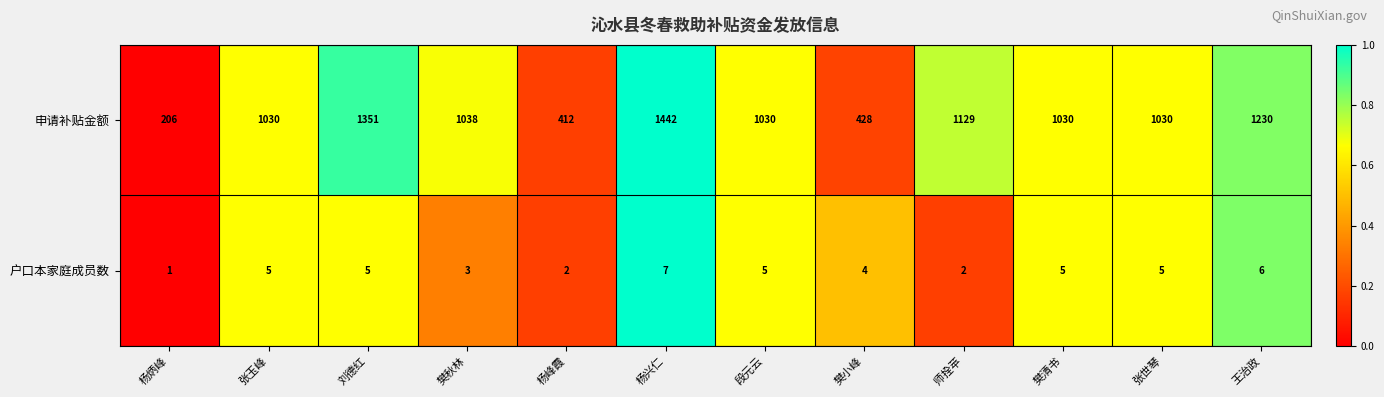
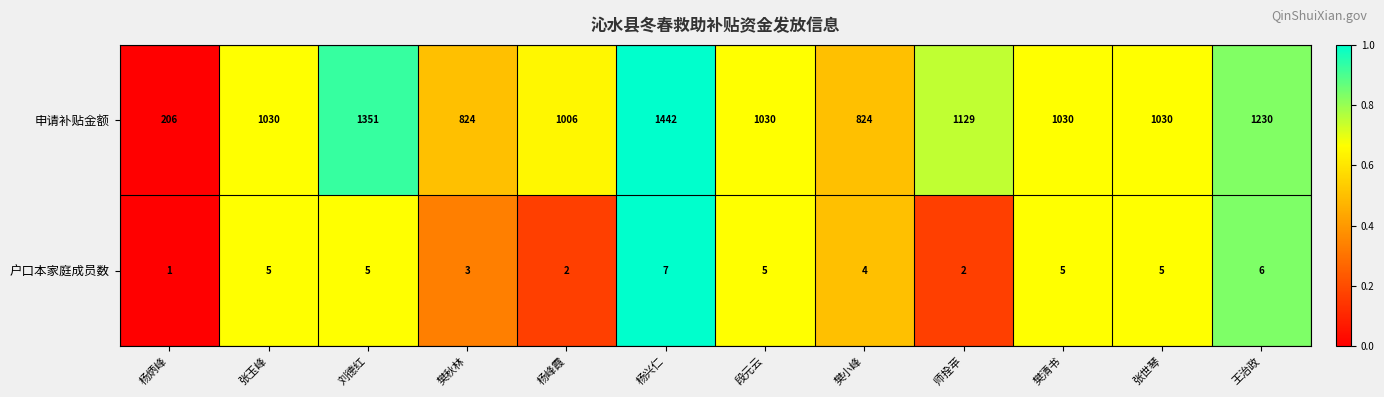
申请补贴金额, 樊秋林: 1038 -> 824
申请补贴金额, 杨峰霞: 412 -> 1006
申请补贴金额, 樊小峰: 428 -> 824
